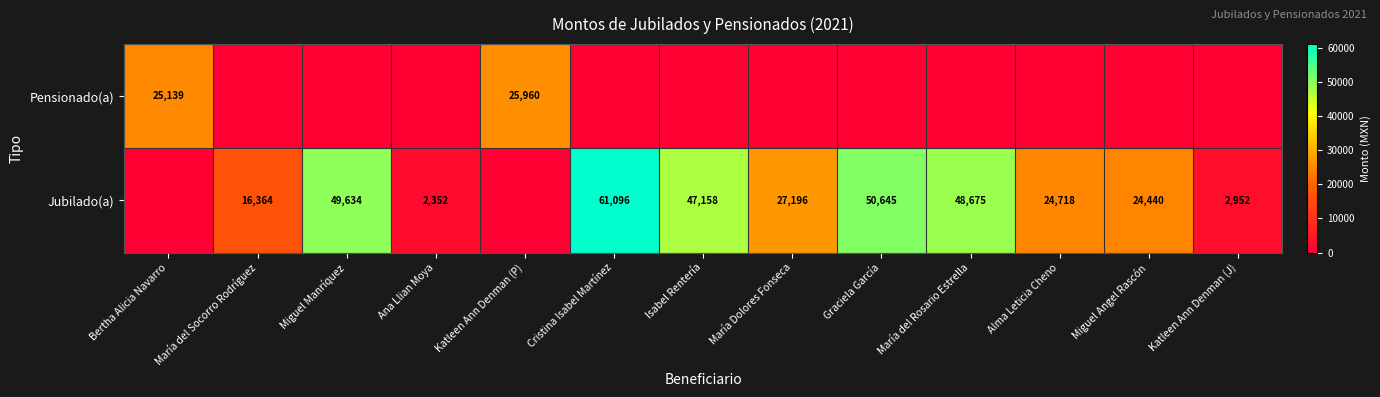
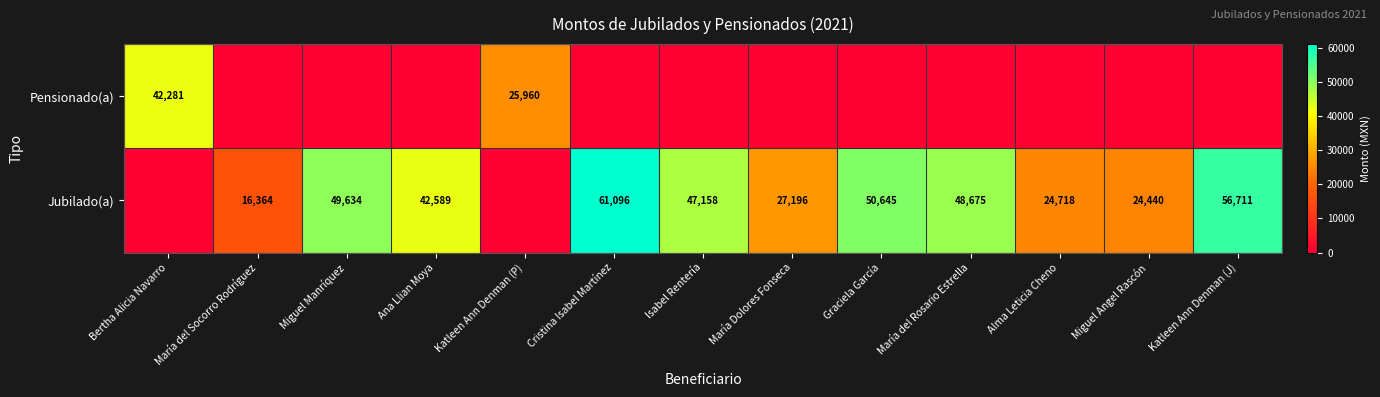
Pensionado(a), Bertha Alicia Navarro: 25,139 -> 42,281
Jubilado(a), Ana Llian Moya: 2,352 -> 42,589
Jubilado(a), Katleen Ann Denman (J): 2,952 -> 56,711
